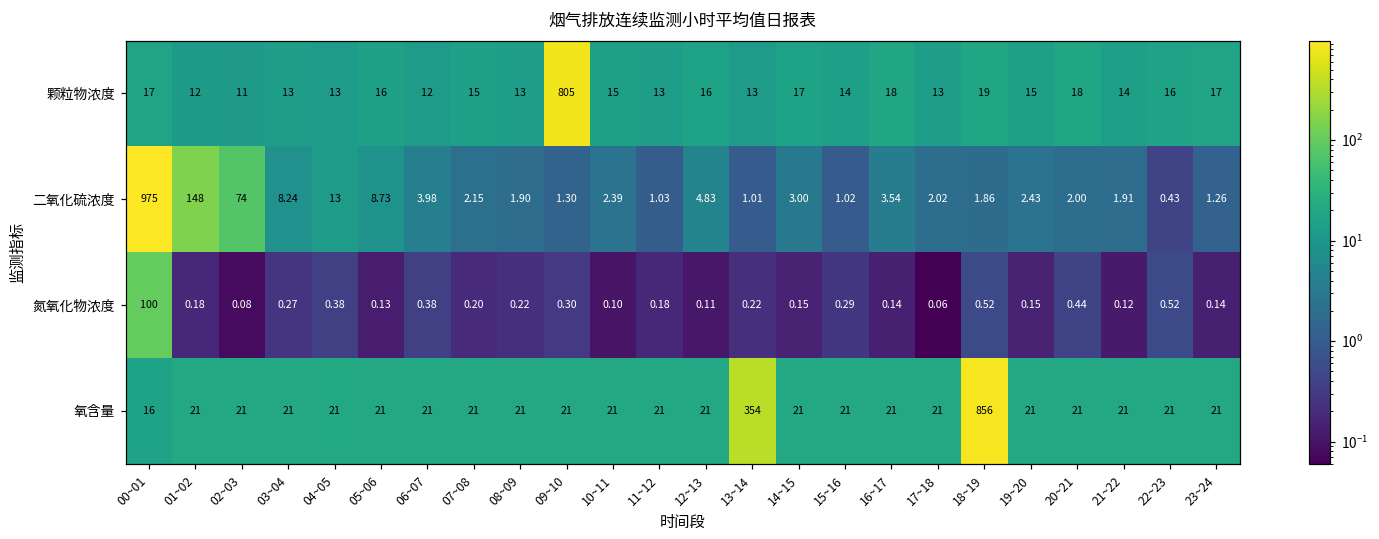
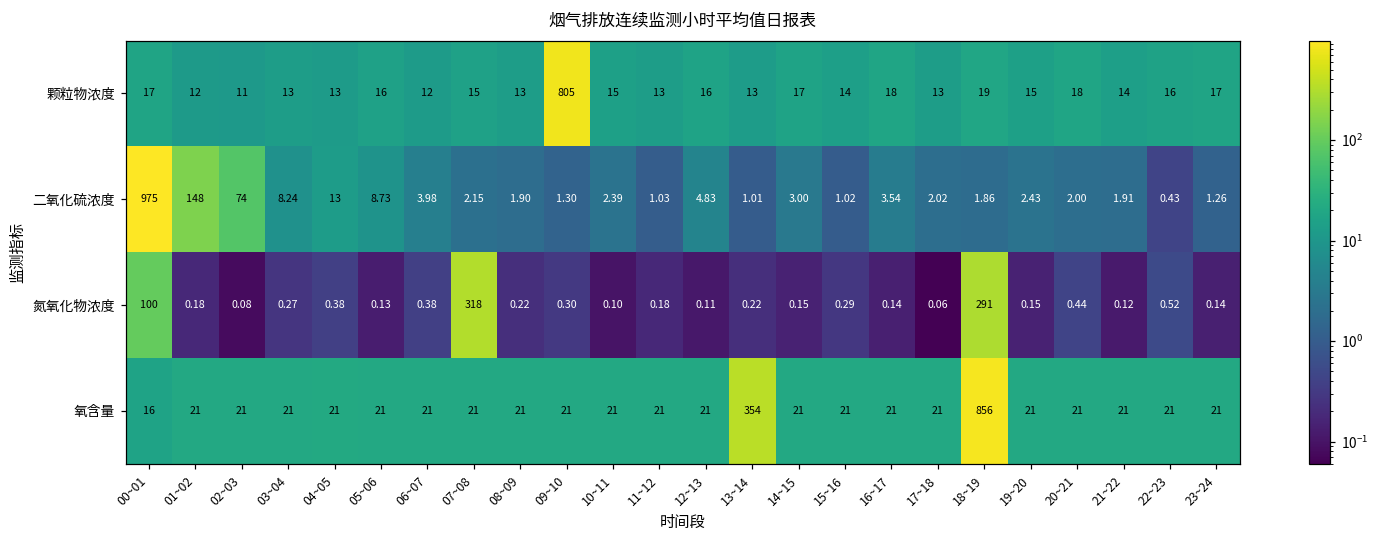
氮氧化物浓度, 07~08: 0.20 -> 318
氮氧化物浓度, 18~19: 0.52 -> 291
